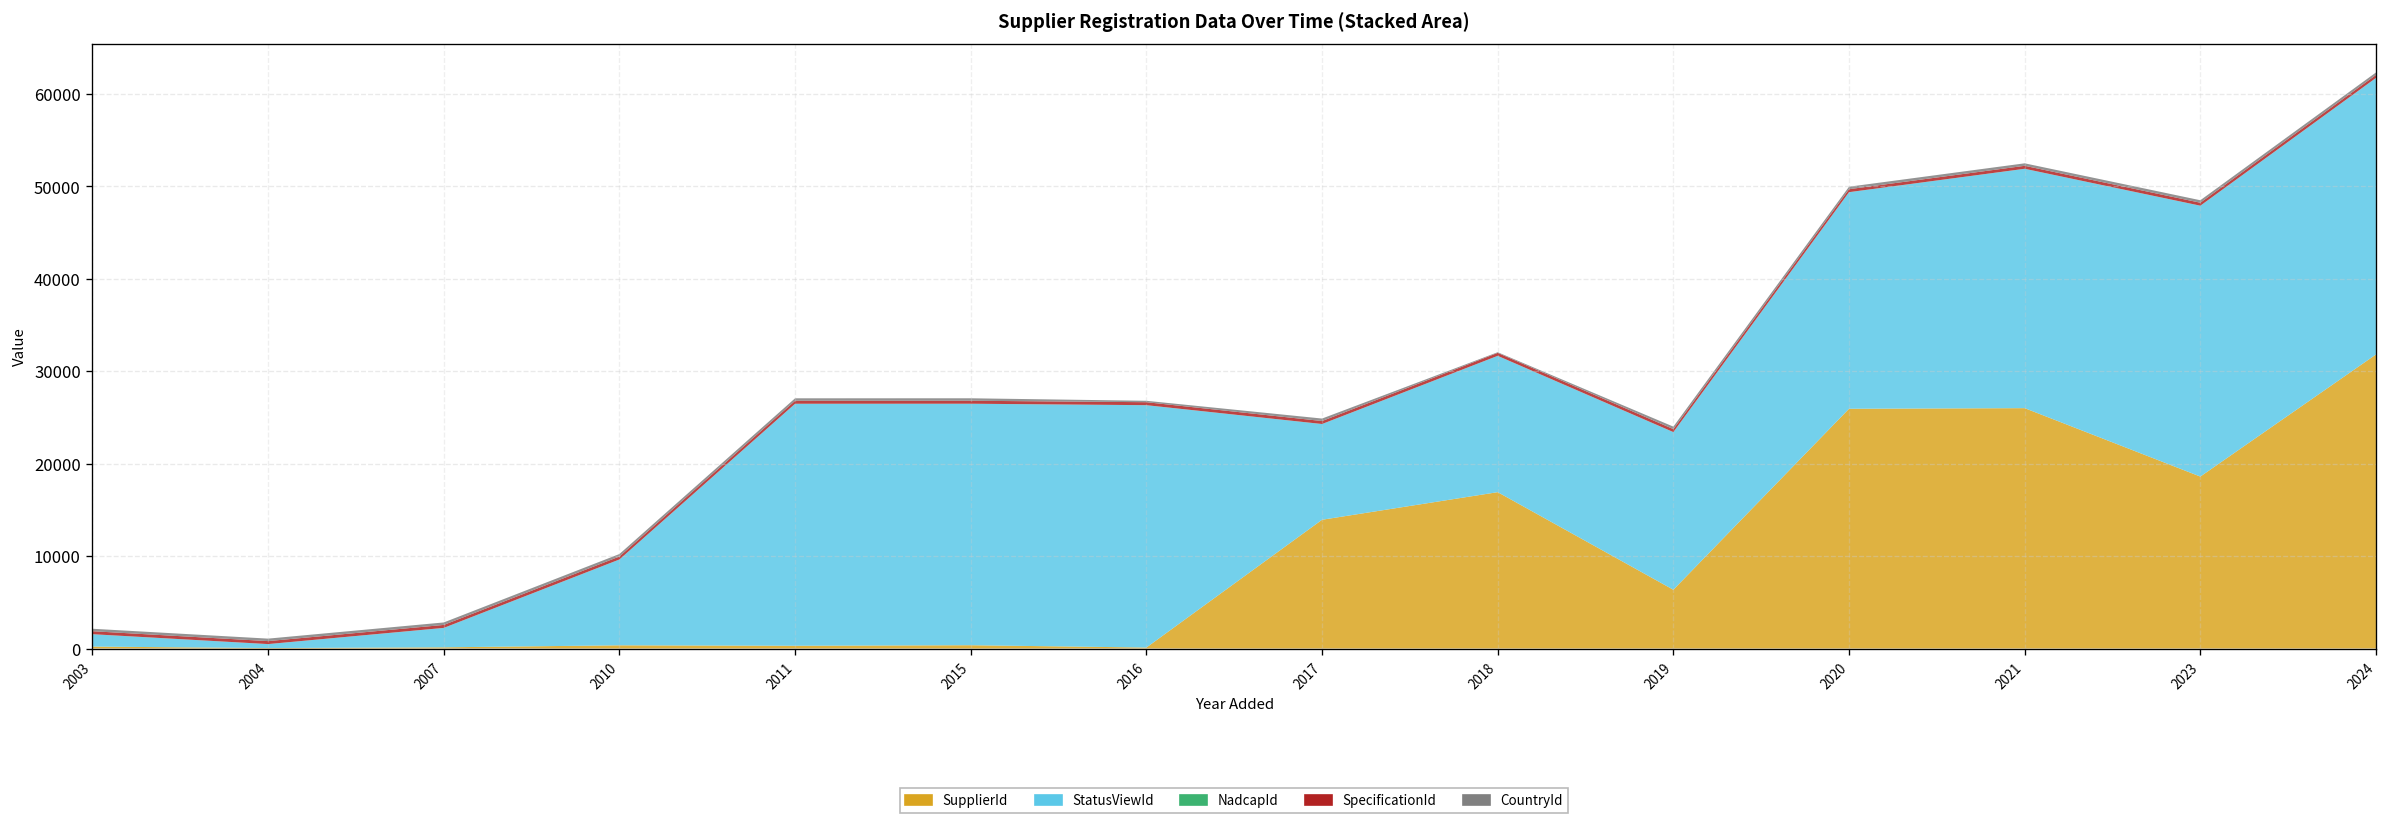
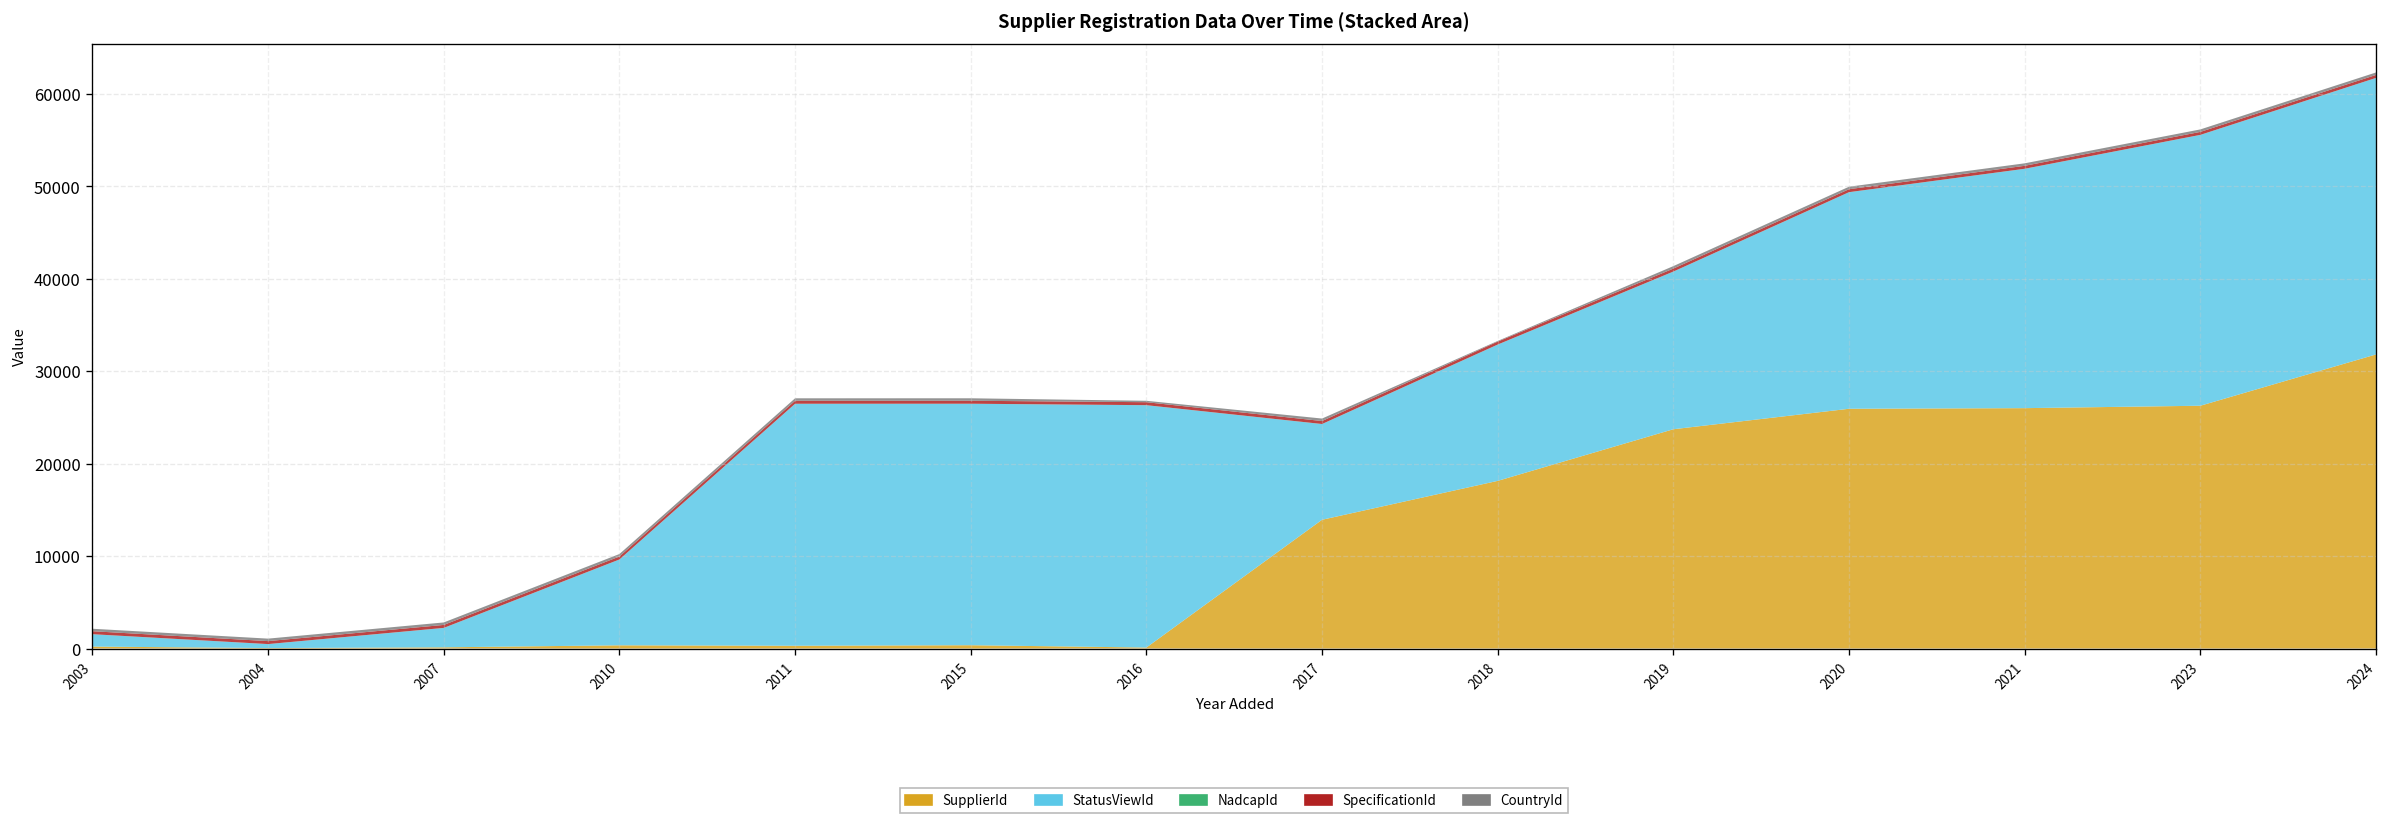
SupplierId, 2018: 17000 -> 18000
SupplierId, 2019: 6000 -> 24000
SupplierId, 2023: 19000 -> 26000
